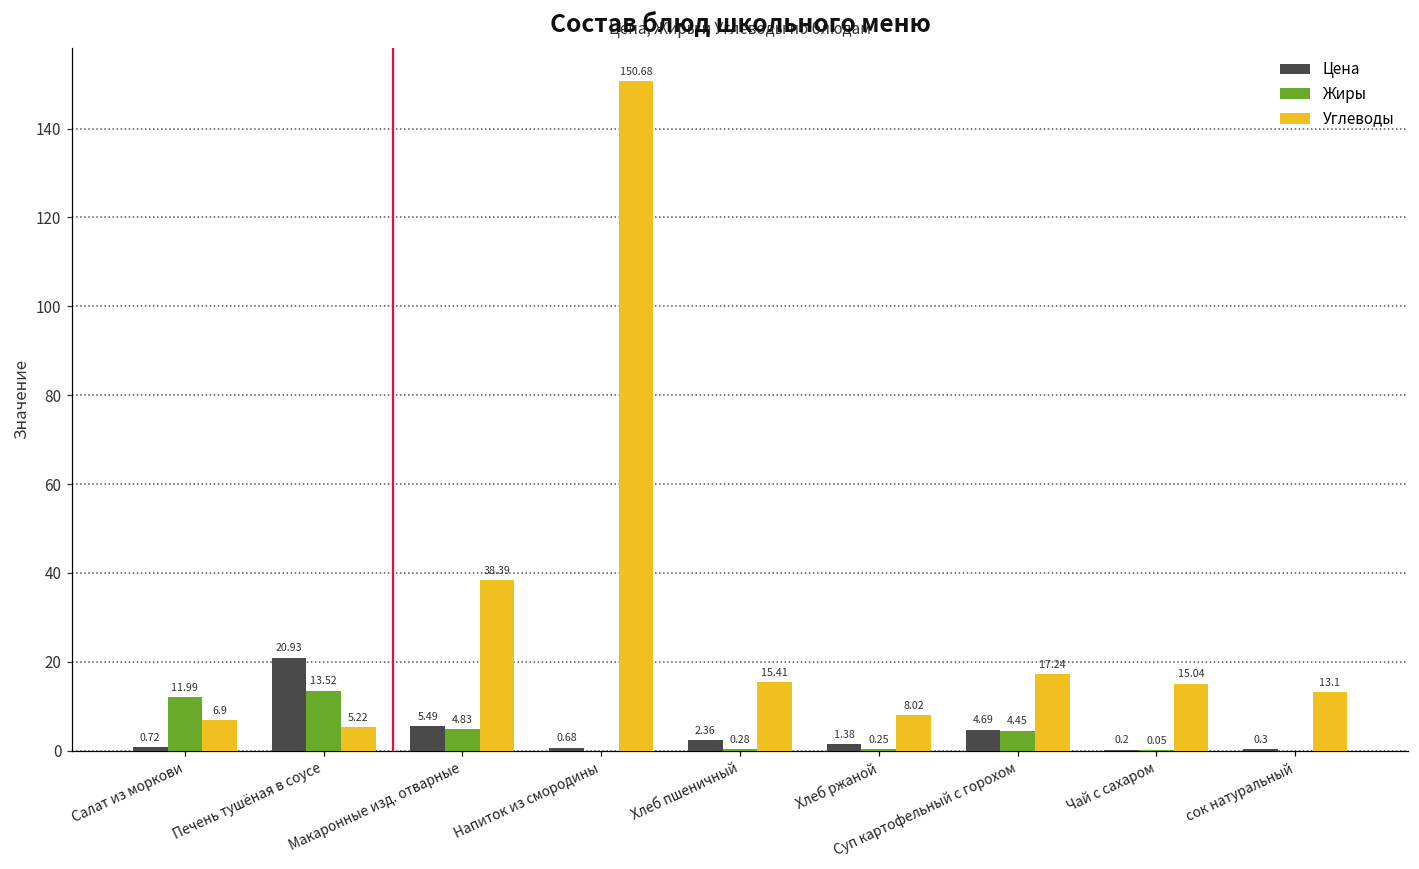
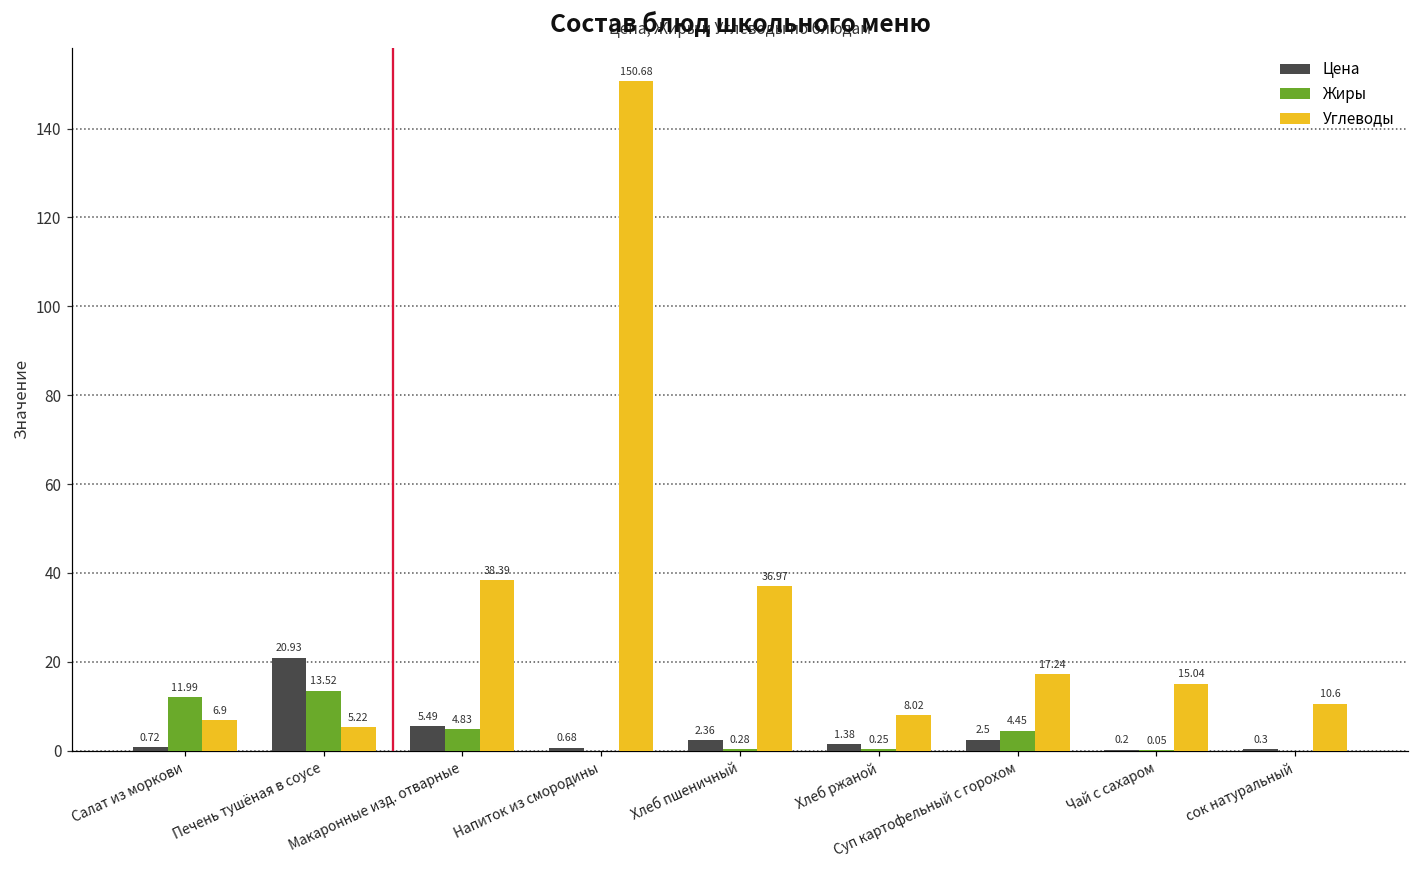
Углеводы, Хлеб пшеничный: 15.41 -> 36.97
Цена, Суп картофельный с горохом: 4.69 -> 2.5
Углеводы, сок натуральный: 13.1 -> 10.6
